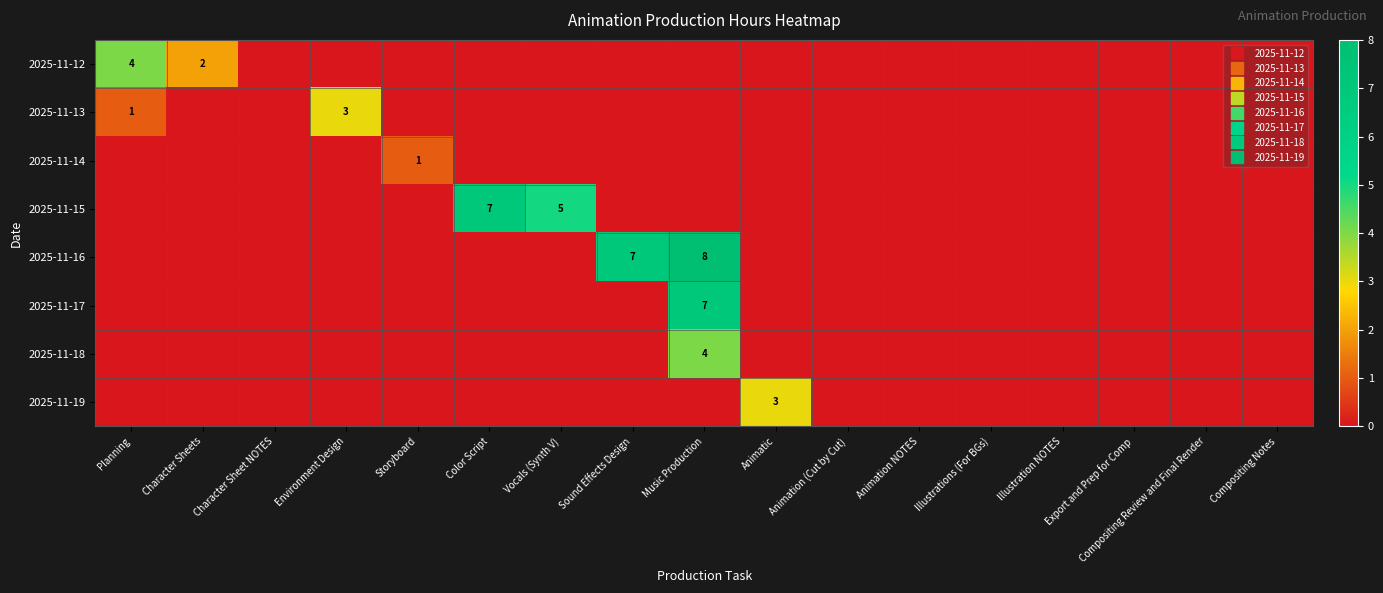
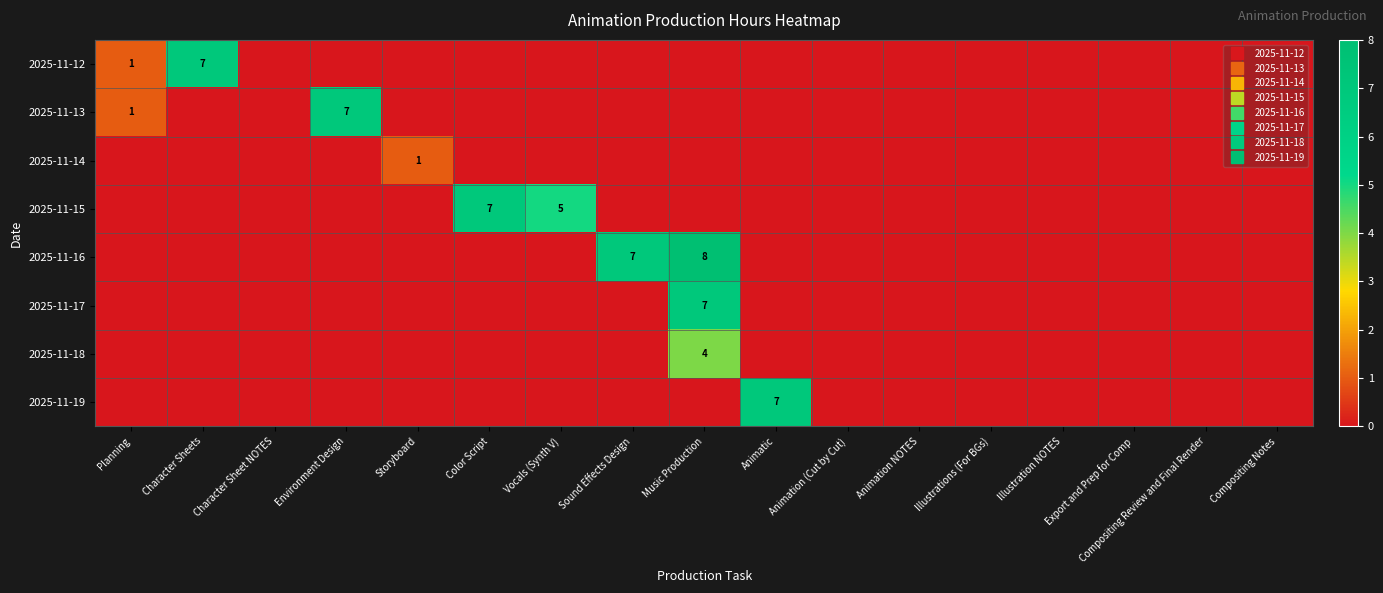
2025-11-12, Planning: 4 -> 1
2025-11-12, Character Sheets: 2 -> 7
2025-11-13, Environment Design: 3 -> 7
2025-11-19, Animatic: 3 -> 7
